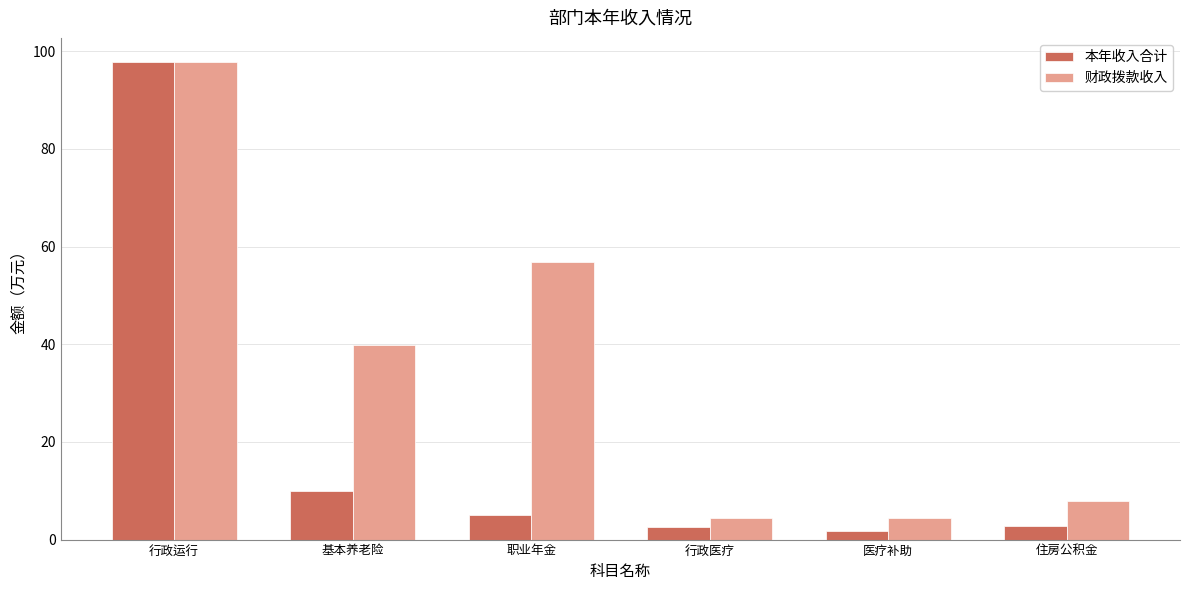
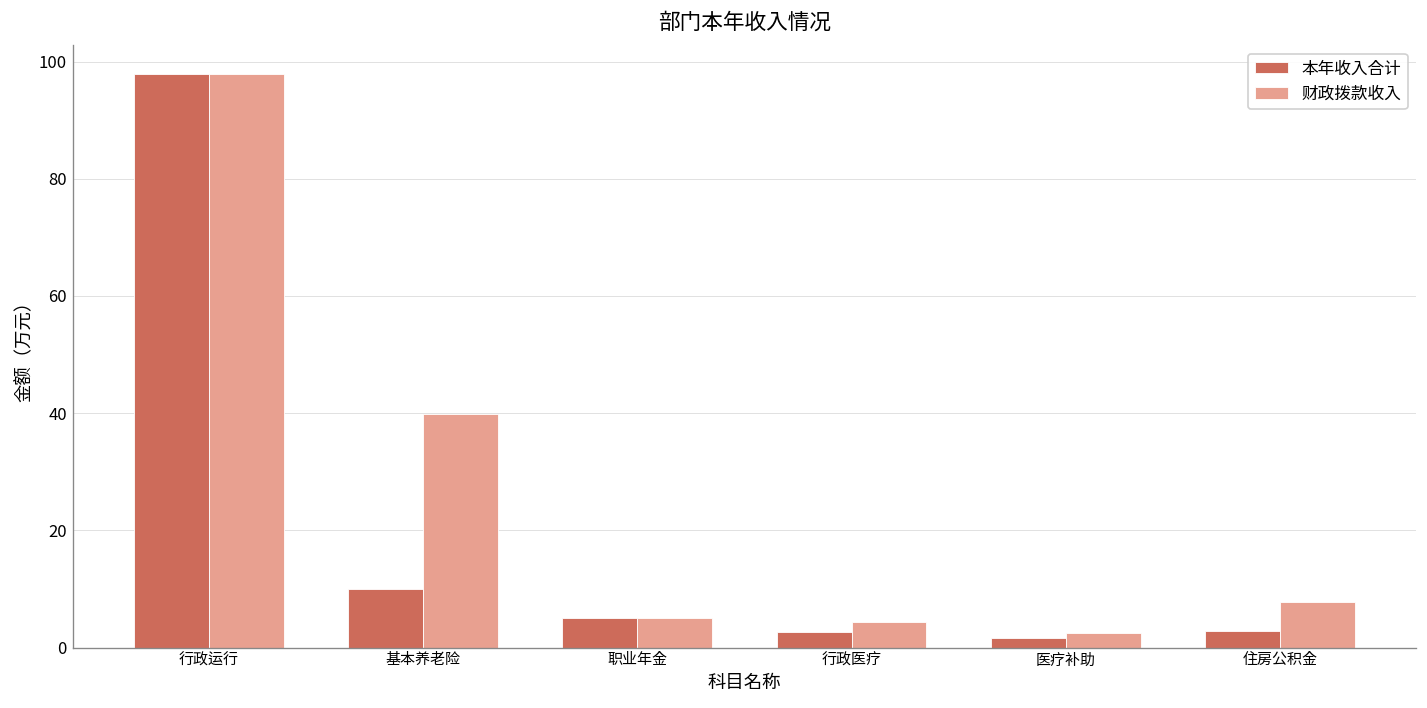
财政拨款收入, 职业年金: 57 -> 5
财政拨款收入, 医疗补助: 4 -> 2
